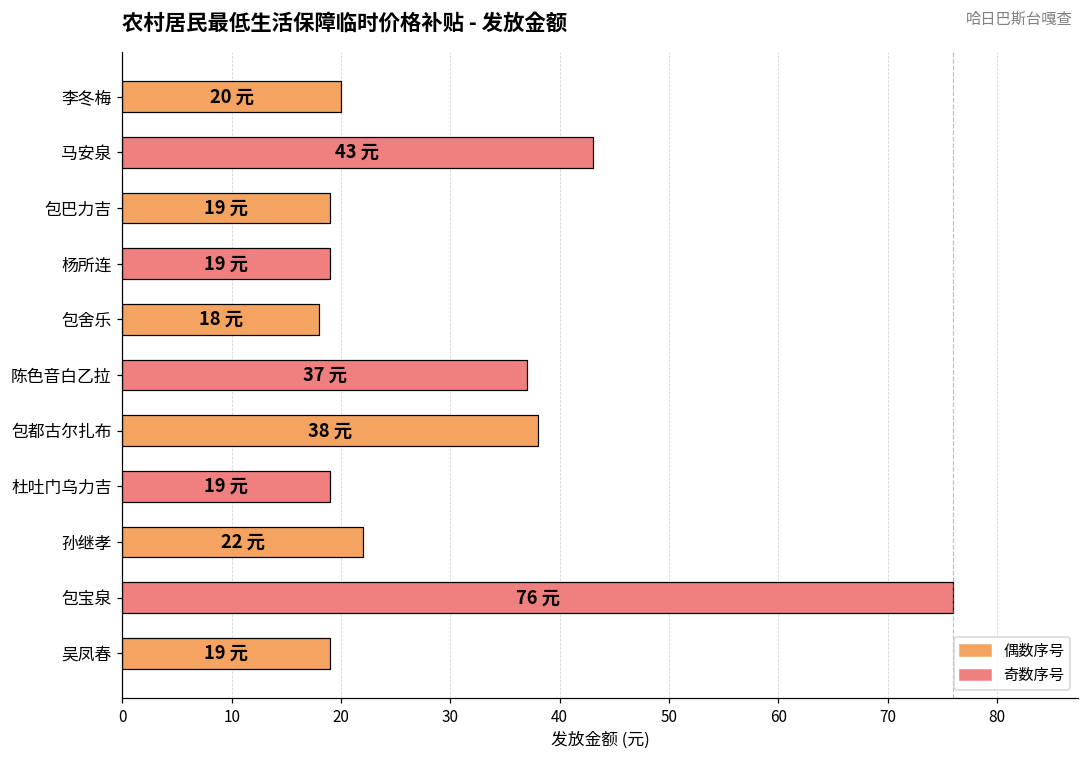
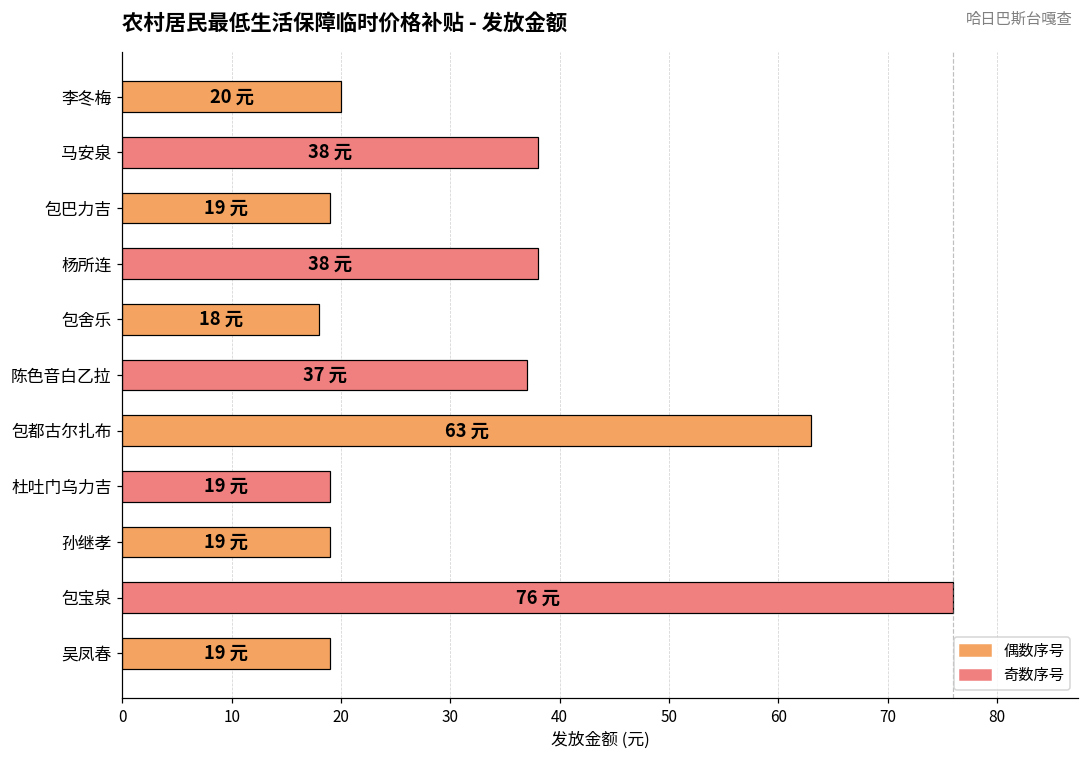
马安泉: 43 -> 38
杨所连: 19 -> 38
包都古尔扎布: 38 -> 63
孙继孝: 22 -> 19
